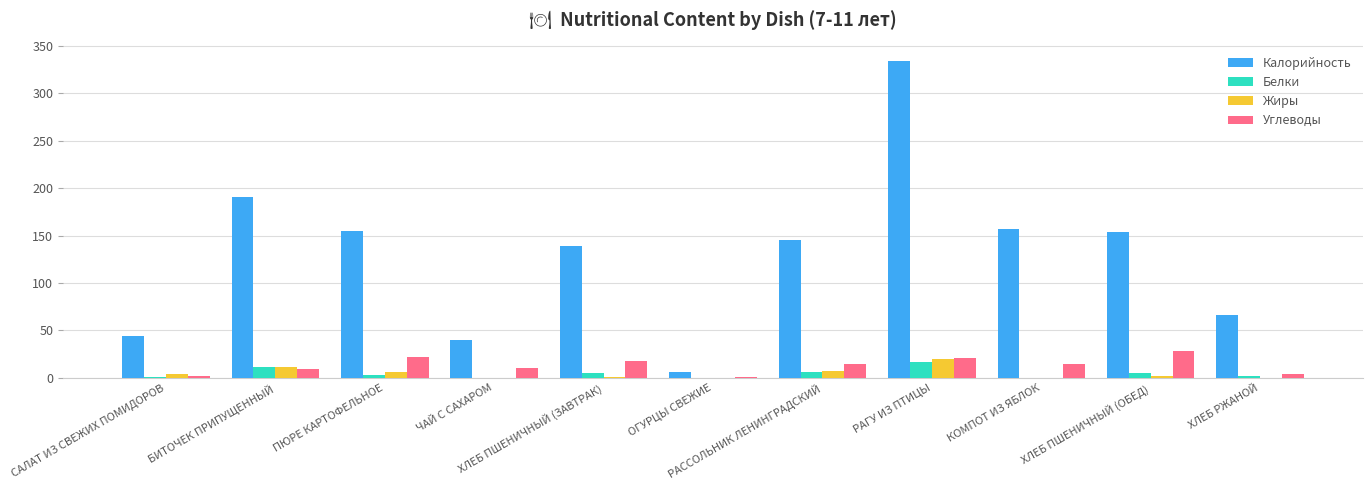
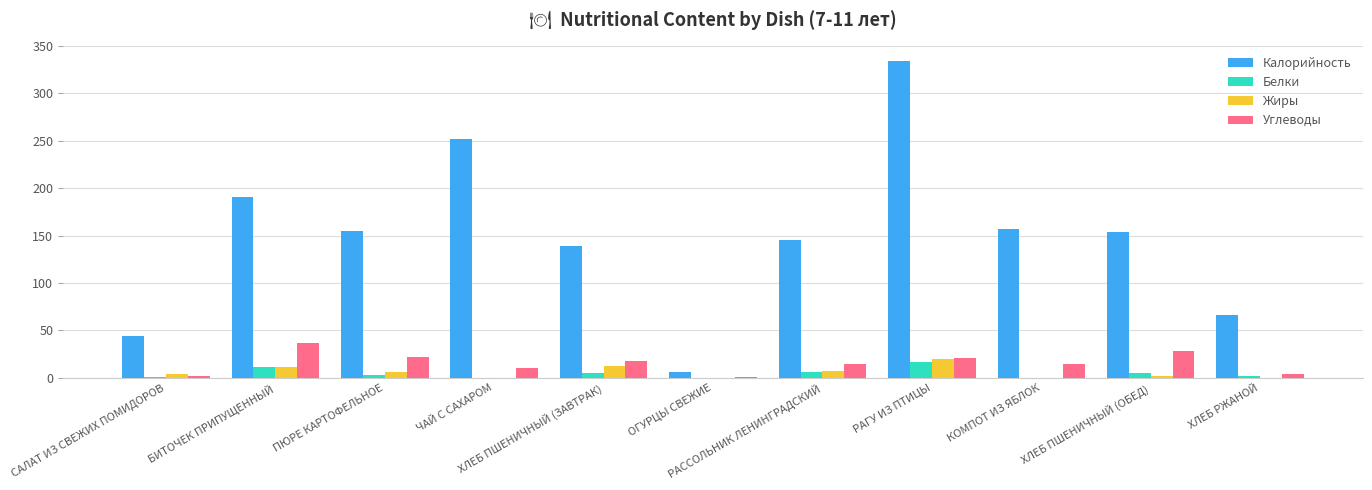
Углеводы, БИТОЧЕК ПРИПУЩЕННЫЙ: 10 -> 40
Калорийность, ЧАЙ С САХАРОМ: 40 -> 250
Жиры, ХЛЕБ ПШЕНИЧНЫЙ (ЗАВТРАК): 0 -> 10
